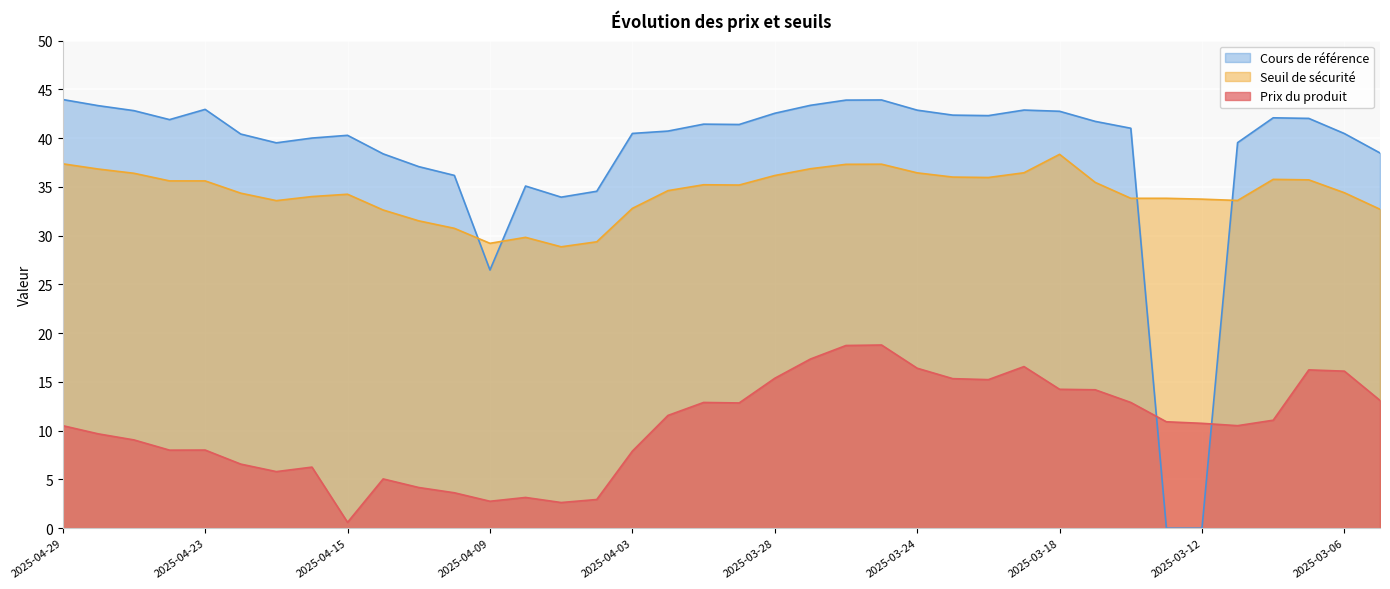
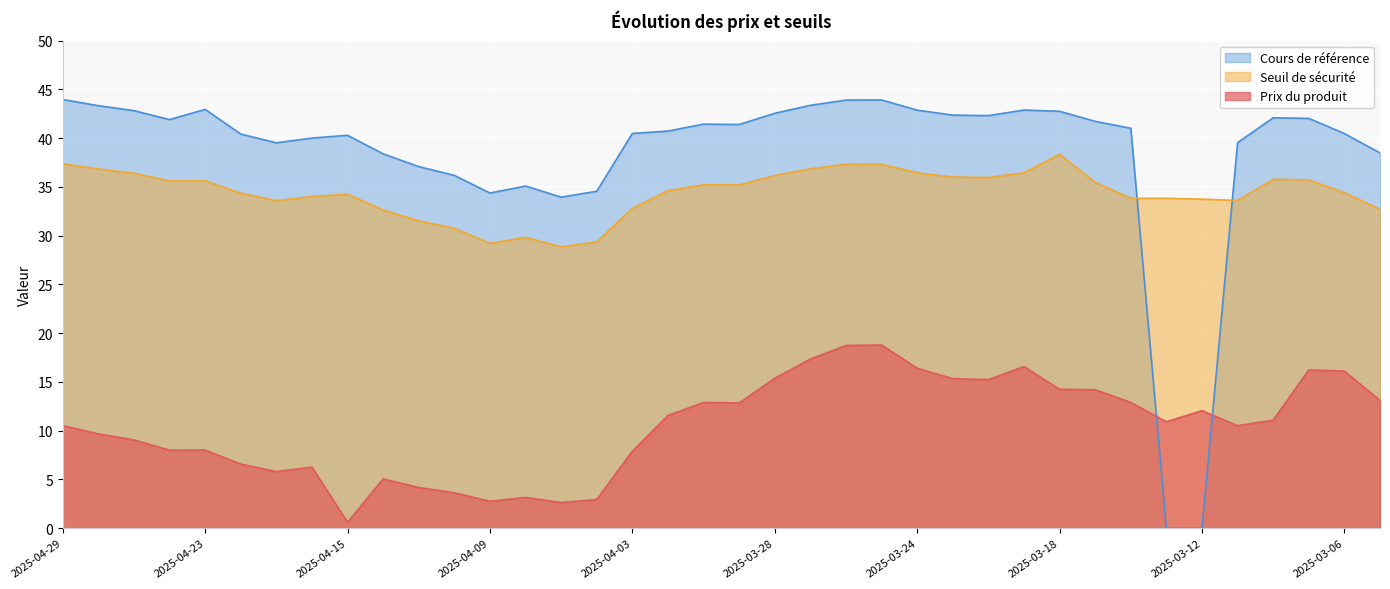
Cours de référence, 2025-04-09: 26 -> 34
Prix du produit, 2025-03-12: 11 -> 12
